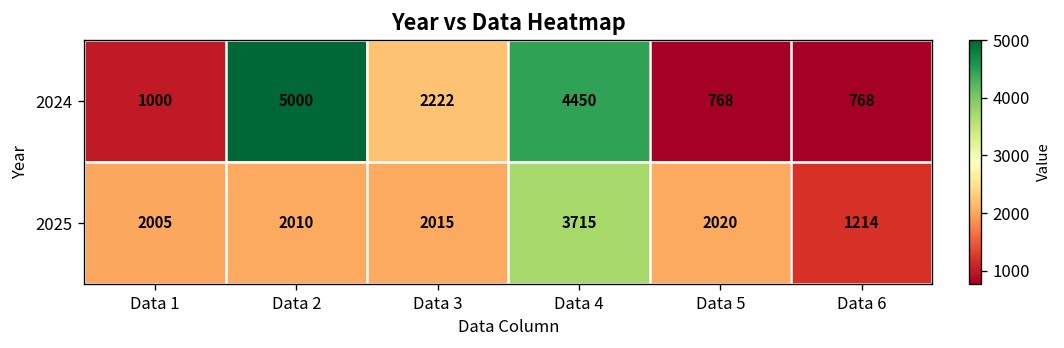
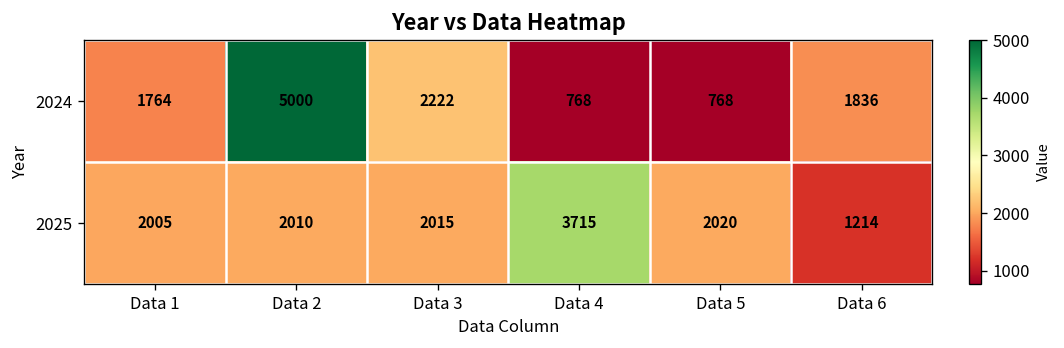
2024, Data 1: 1000 -> 1764
2024, Data 4: 4450 -> 768
2024, Data 6: 768 -> 1836
